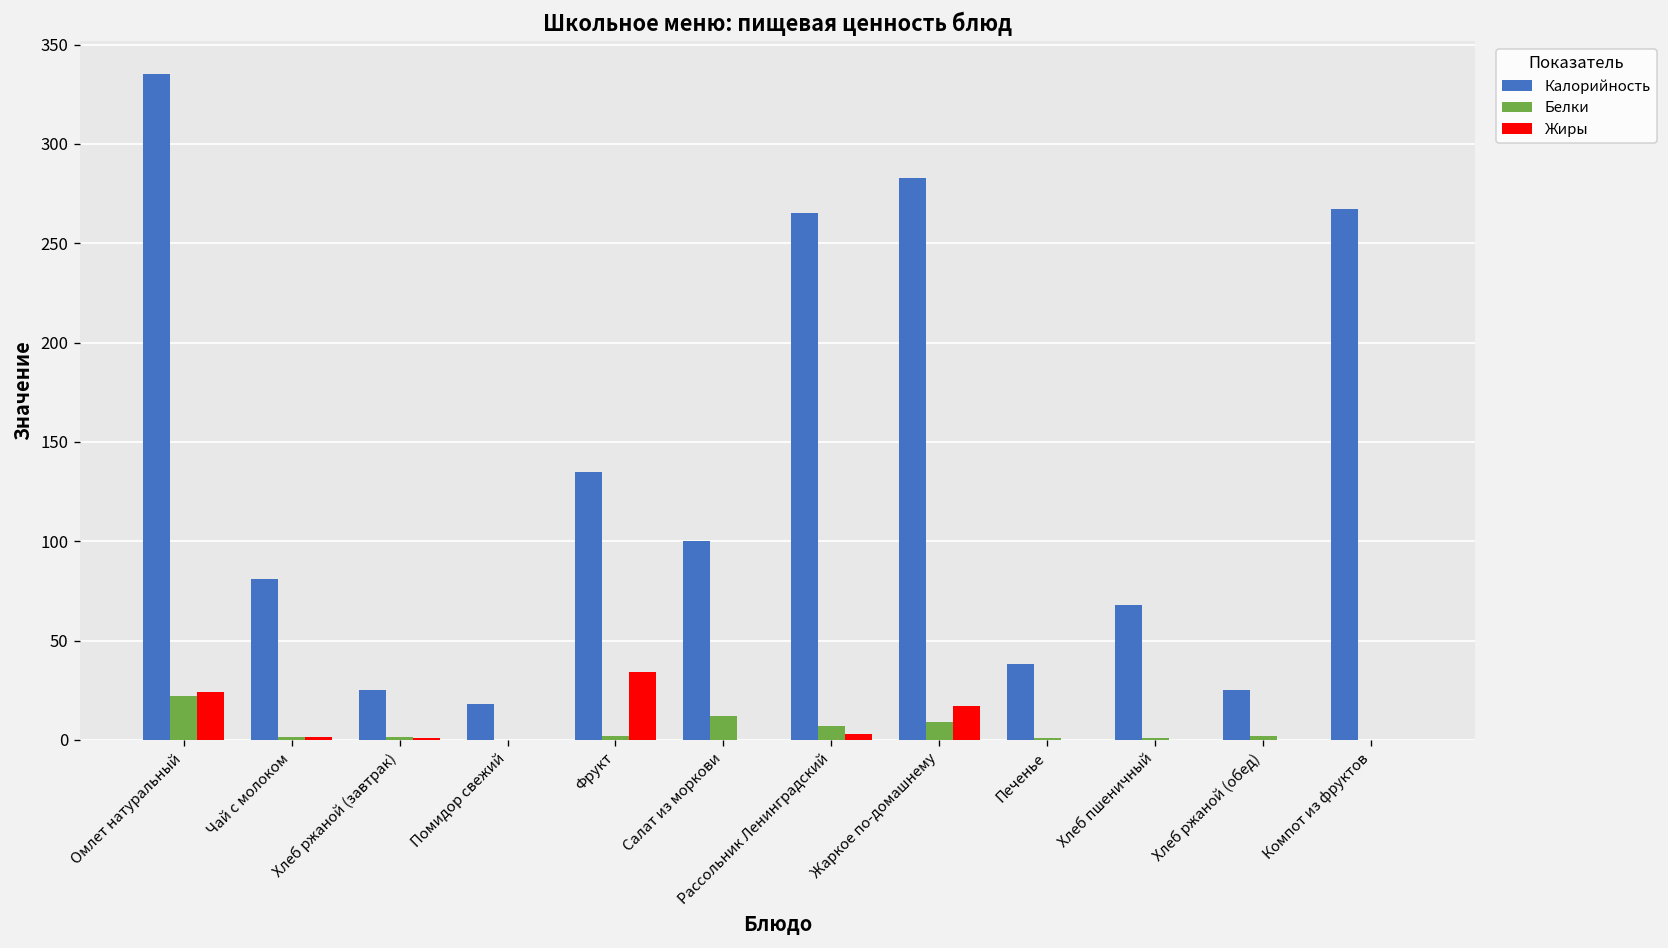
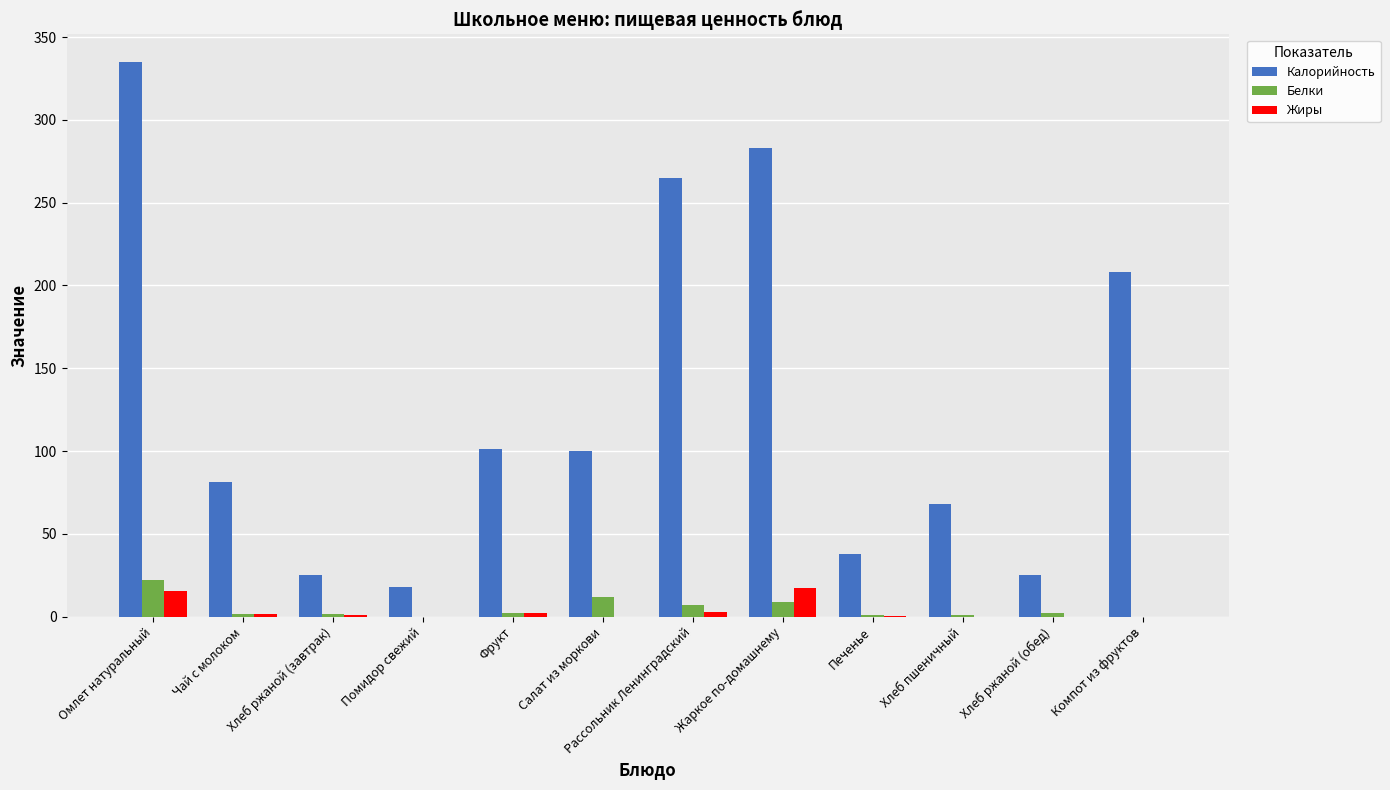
Жиры, Омлет натуральный: 24 -> 15
Калорийность, Фрукт: 135 -> 101
Жиры, Фрукт: 34 -> 2
Калорийность, Компот из фруктов: 267 -> 208
